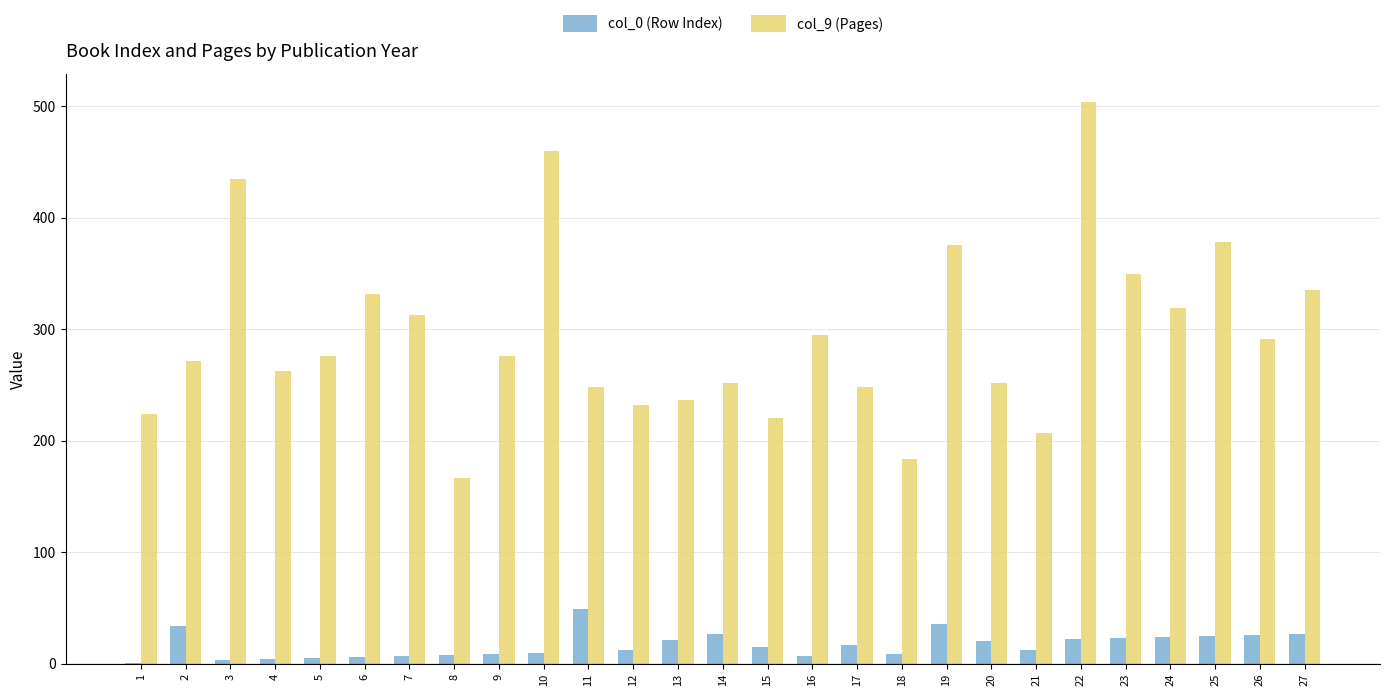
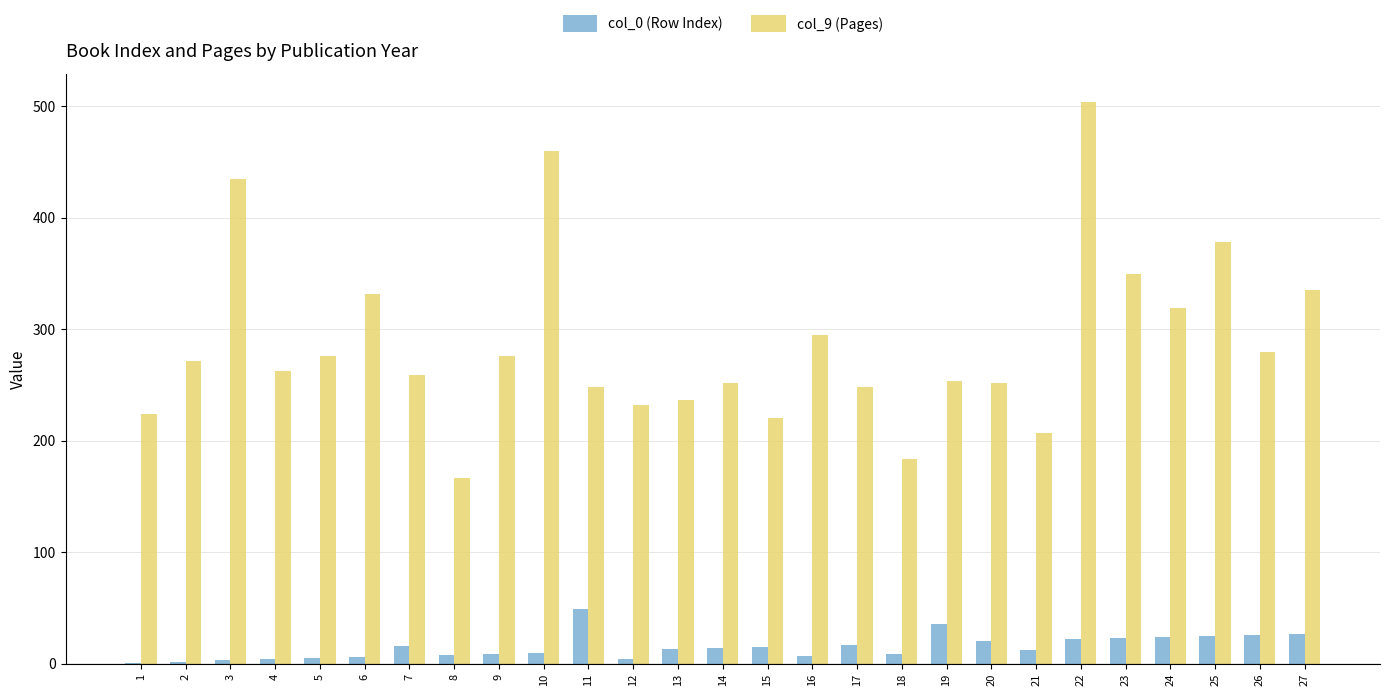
col_0 (Row Index), 2: 34 -> 2
col_0 (Row Index), 7: 7 -> 16
col_9 (Pages), 7: 313 -> 259
col_0 (Row Index), 12: 12 -> 4
col_0 (Row Index), 13: 21 -> 13
col_0 (Row Index), 14: 27 -> 14
col_9 (Pages), 19: 376 -> 254
col_9 (Pages), 26: 291 -> 280
